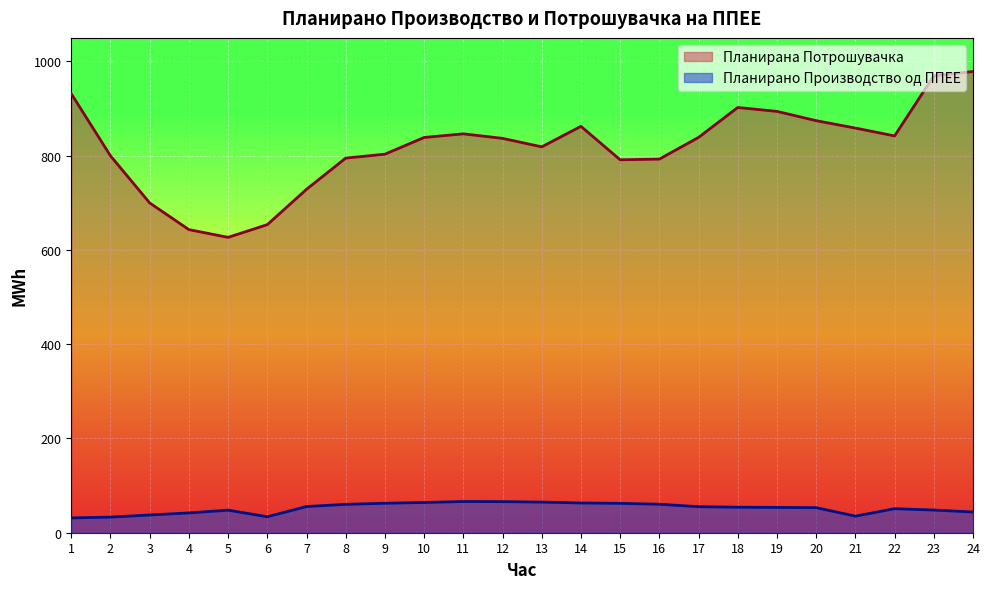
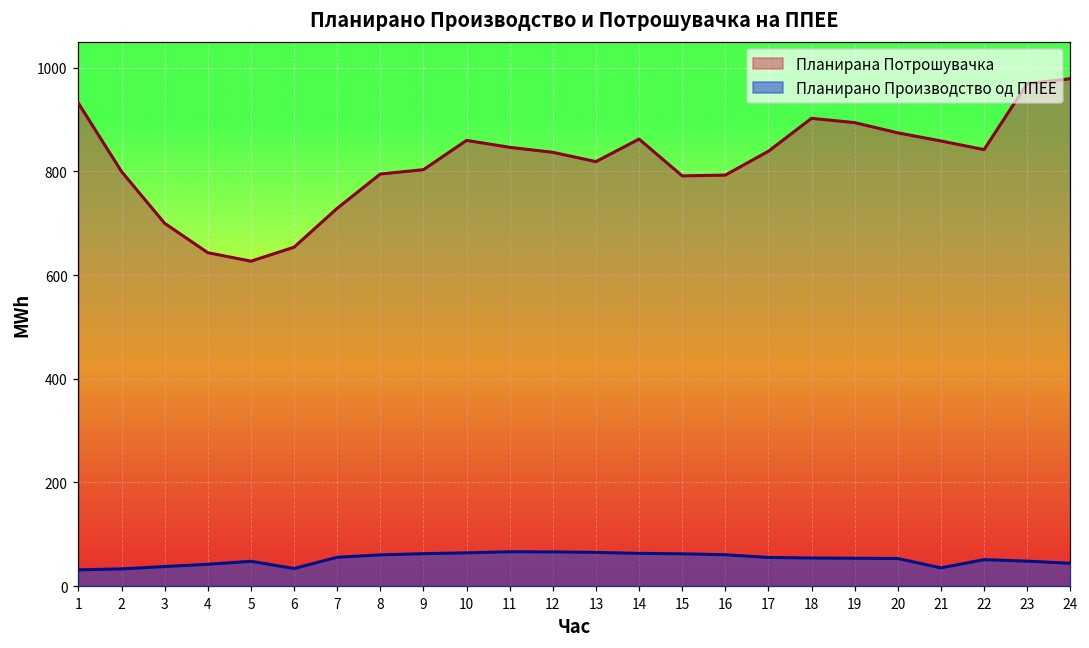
Планирана Потрошувачка, 10: 840 -> 860
